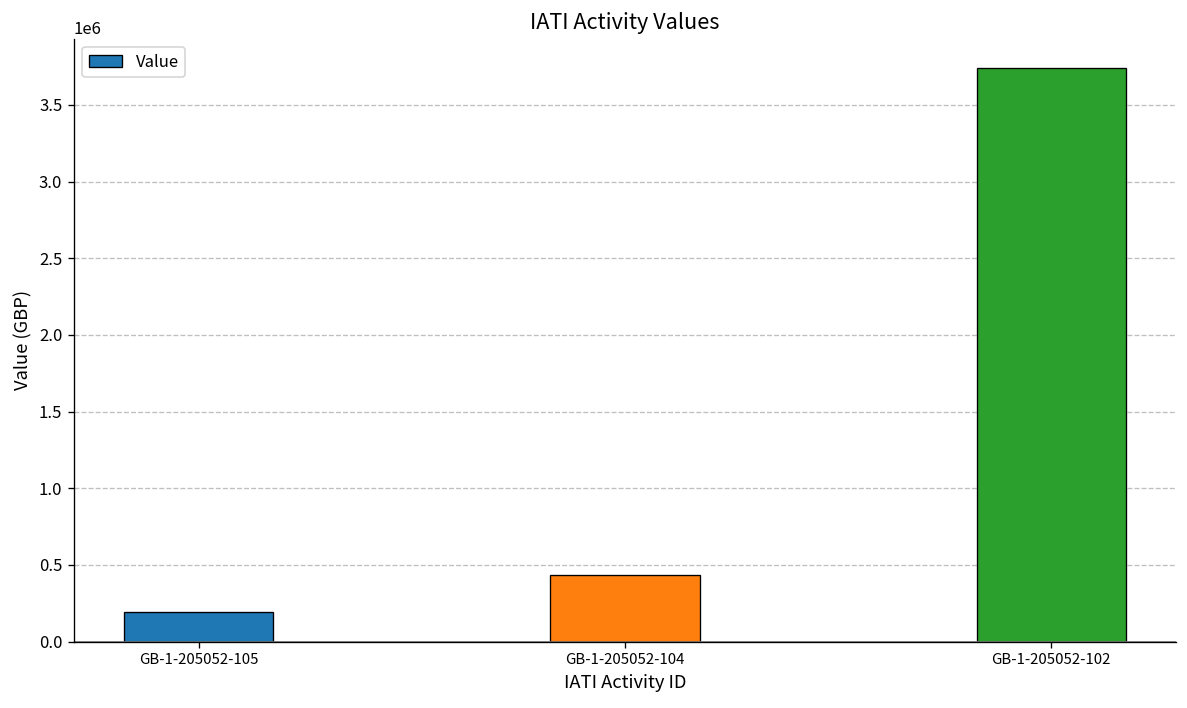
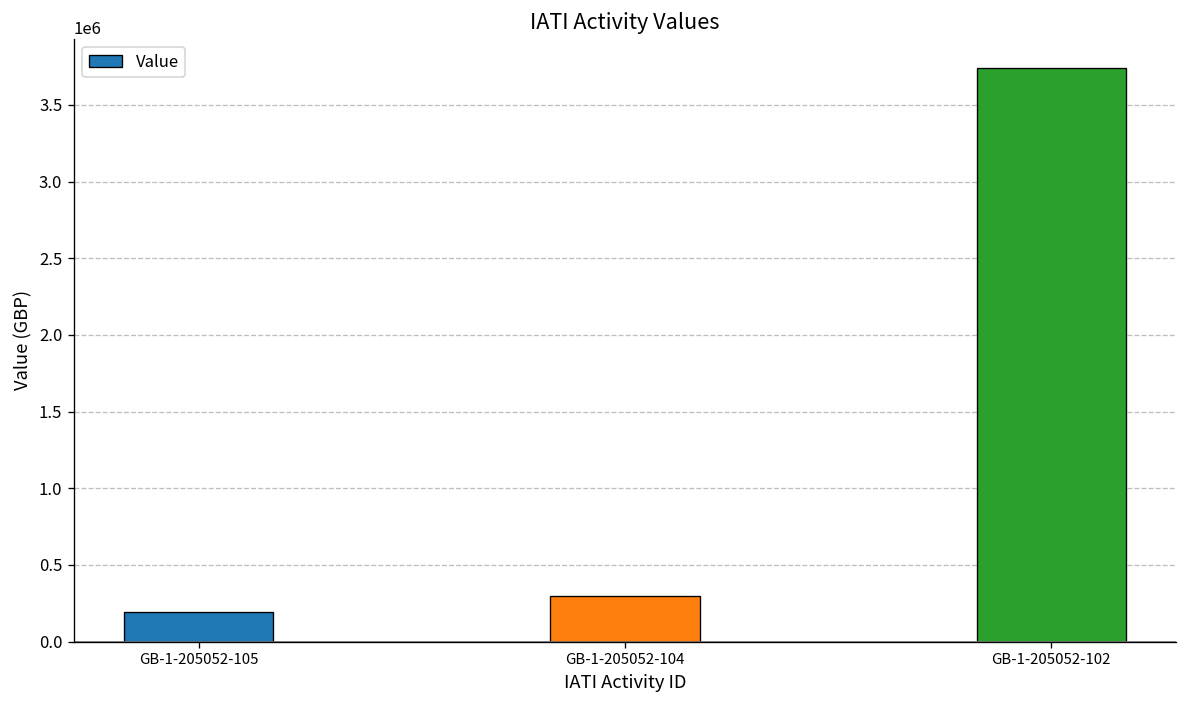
GB-1-205052-104: 430000 -> 300000
